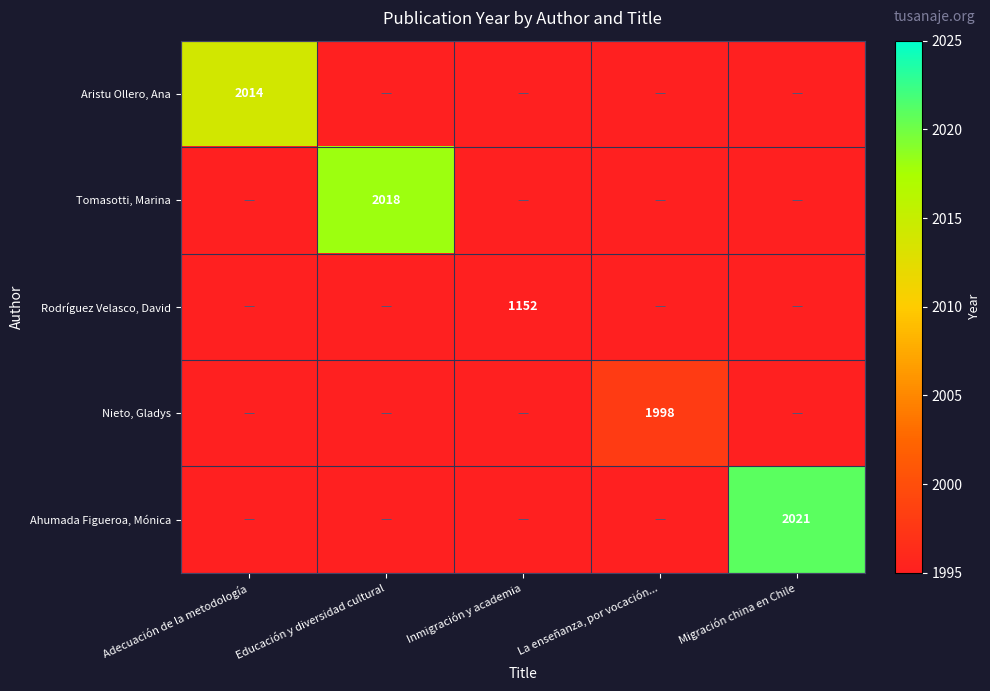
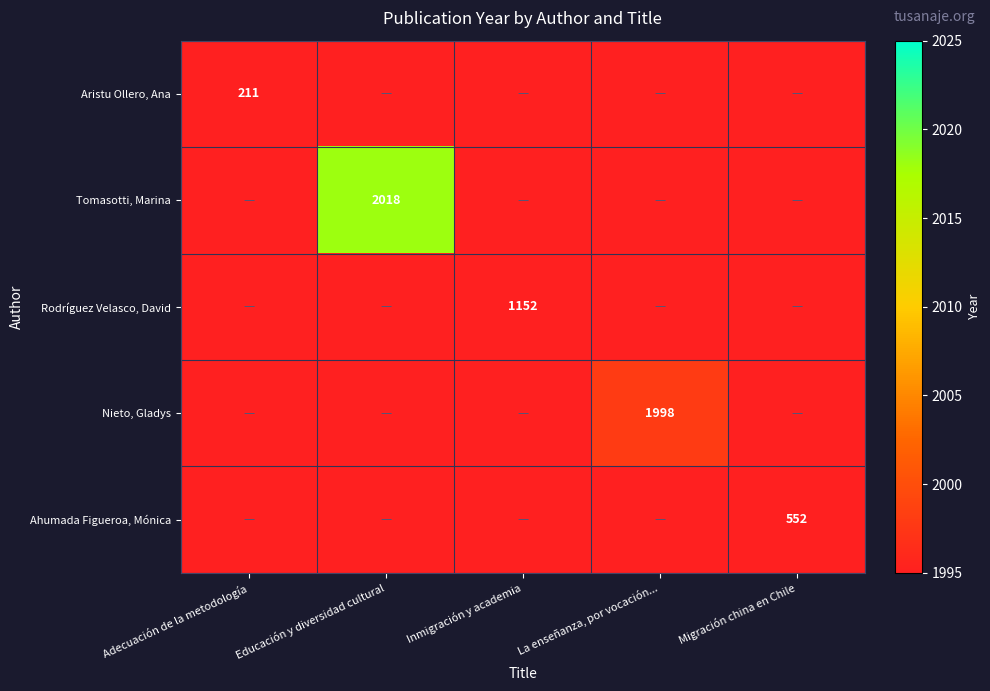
Aristu Ollero, Ana, Adecuación de la metodología: 2014 -> 211
Ahumada Figueroa, Mónica, Migración china en Chile: 2021 -> 552
